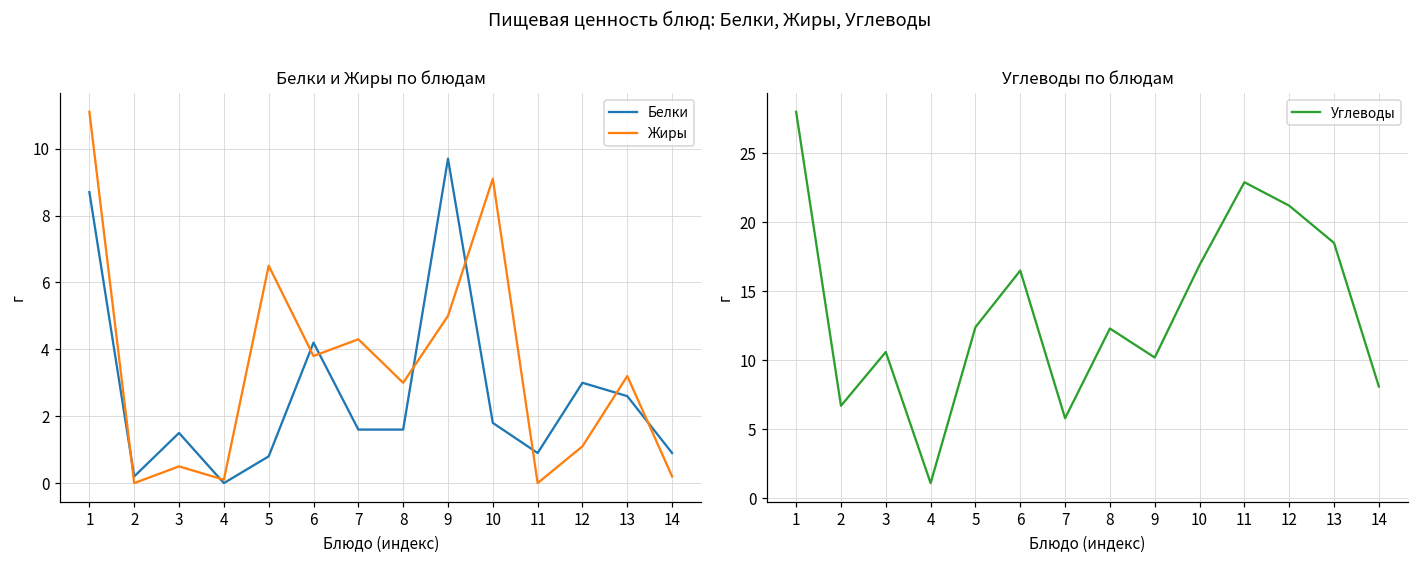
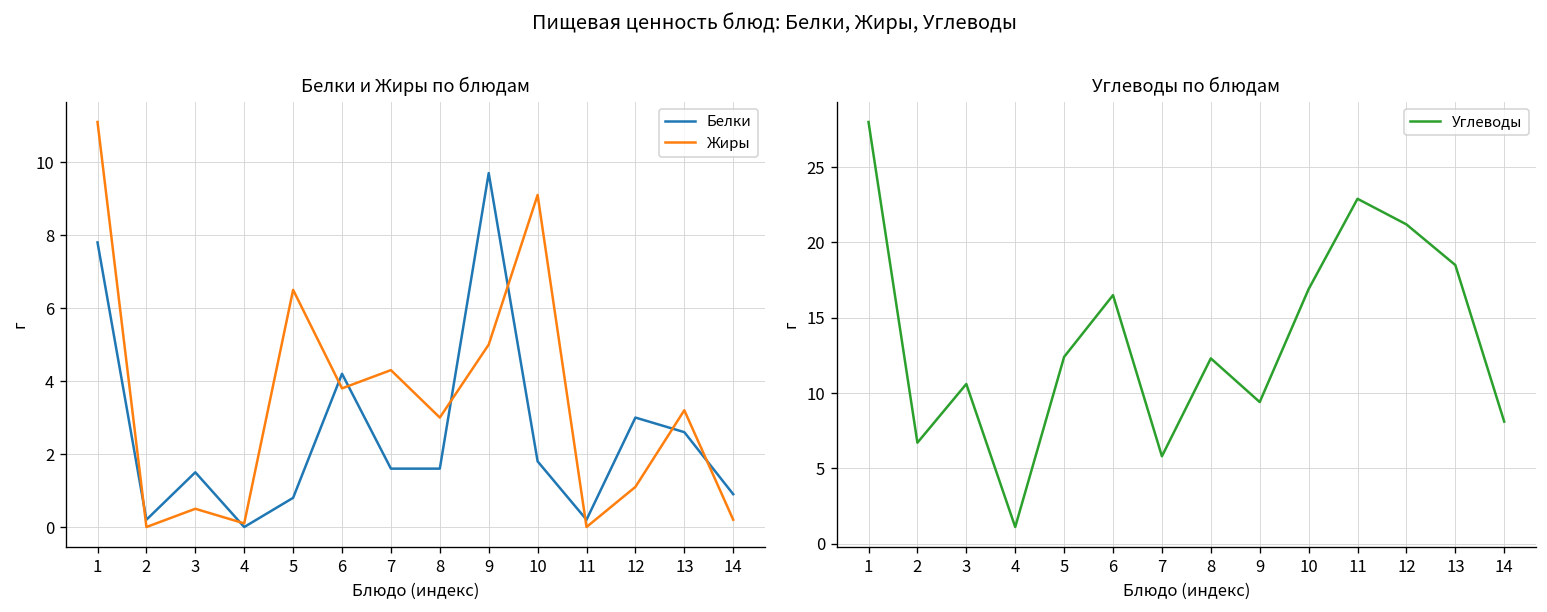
Белки и Жиры по блюдам, Белки, 1: 8.7 -> 7.8
Белки и Жиры по блюдам, Белки, 11: 0.9 -> 0.2
Углеводы по блюдам, 9: 10.2 -> 9.4
